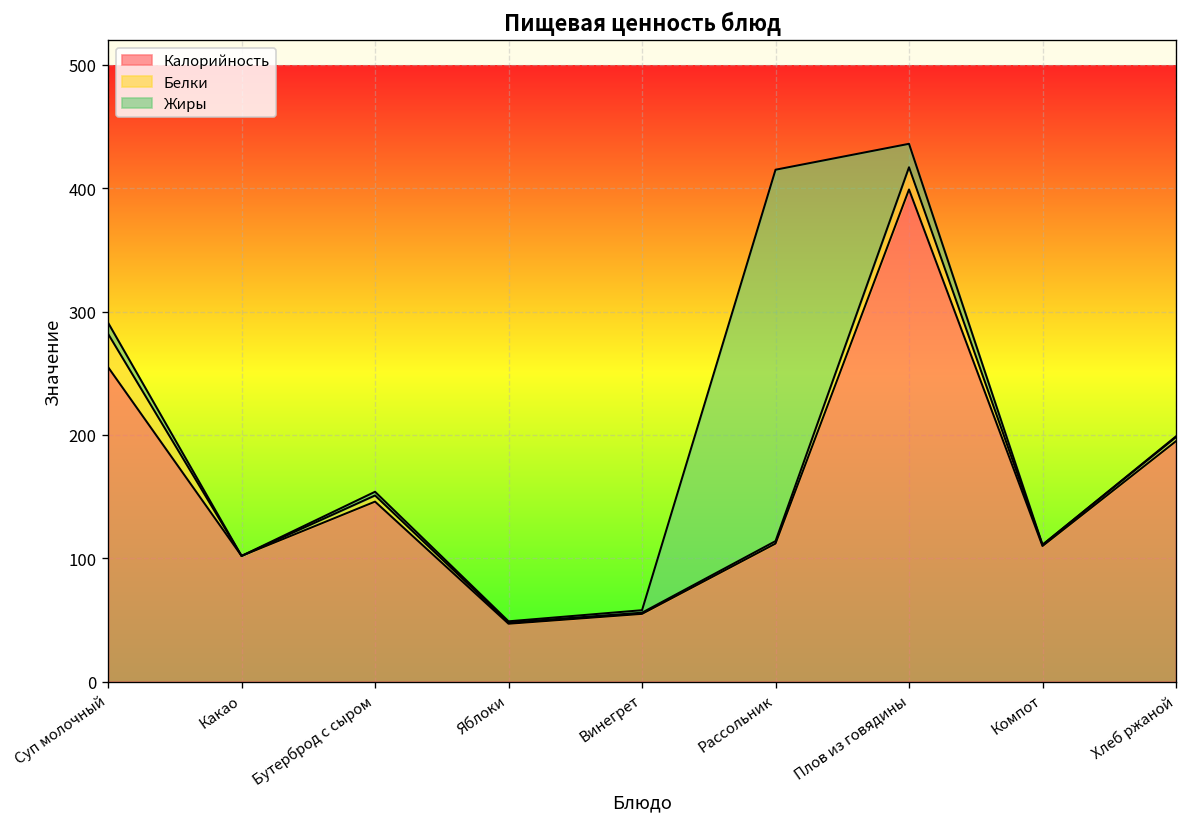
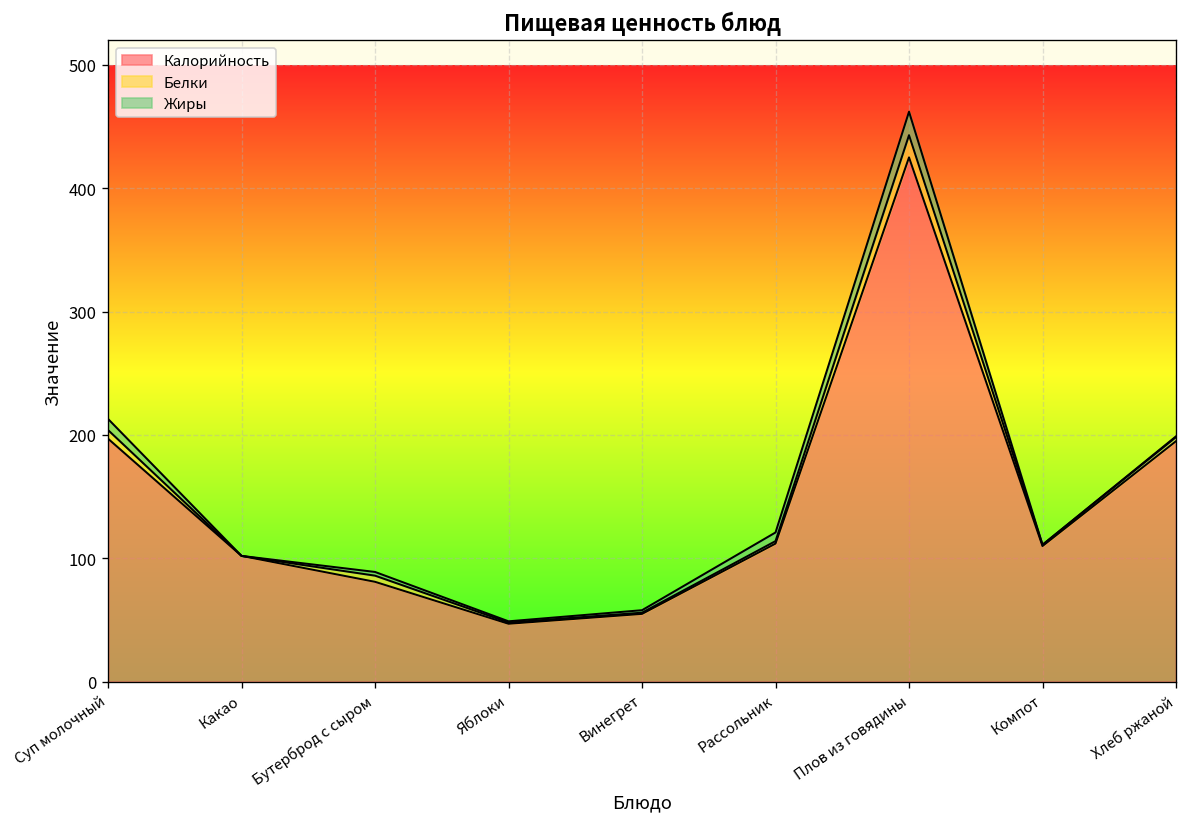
Калорийность, Суп молочный: 255 -> 197
Белки, Суп молочный: 27 -> 7
Калорийность, Бутерброд с сыром: 146 -> 81
Жиры, Рассольник: 301 -> 7
Калорийность, Плов из говядины: 399 -> 425
